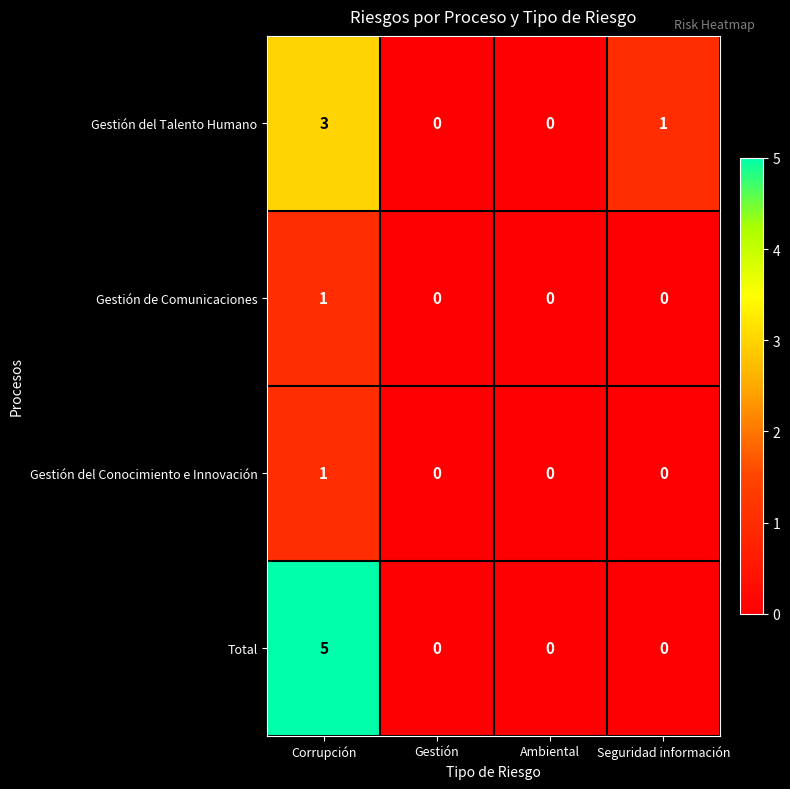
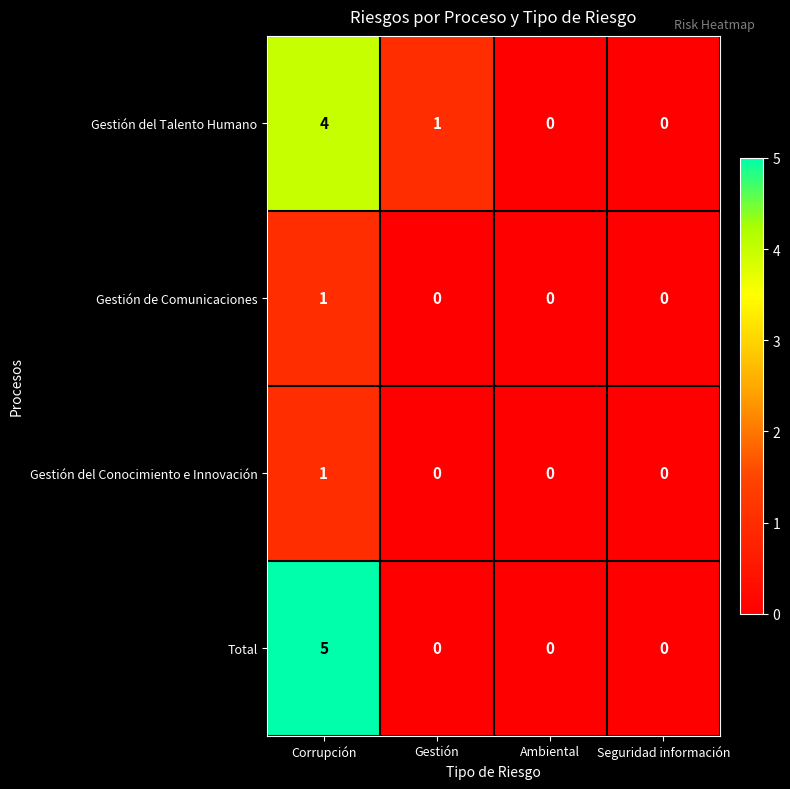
Gestión del Talento Humano, Corrupción: 3 -> 4
Gestión del Talento Humano, Gestión: 0 -> 1
Gestión del Talento Humano, Seguridad información: 1 -> 0
